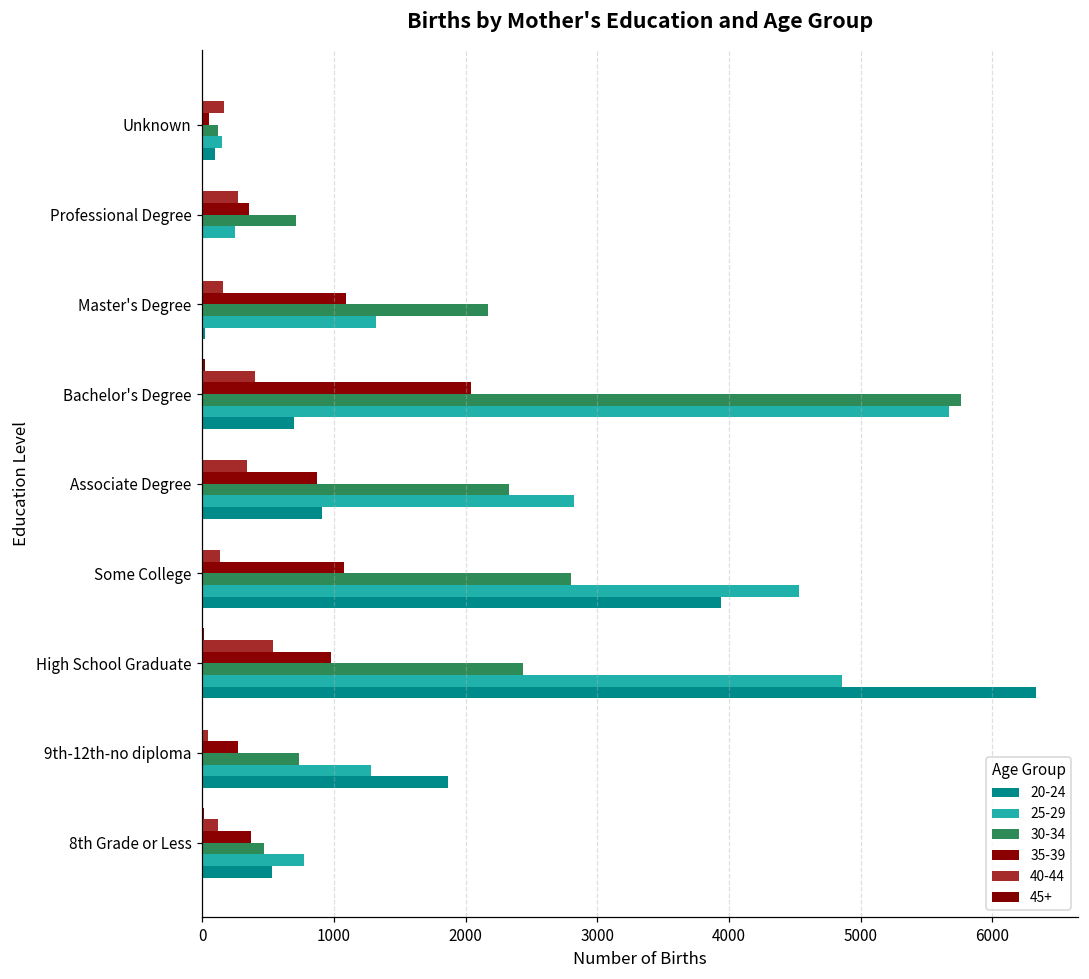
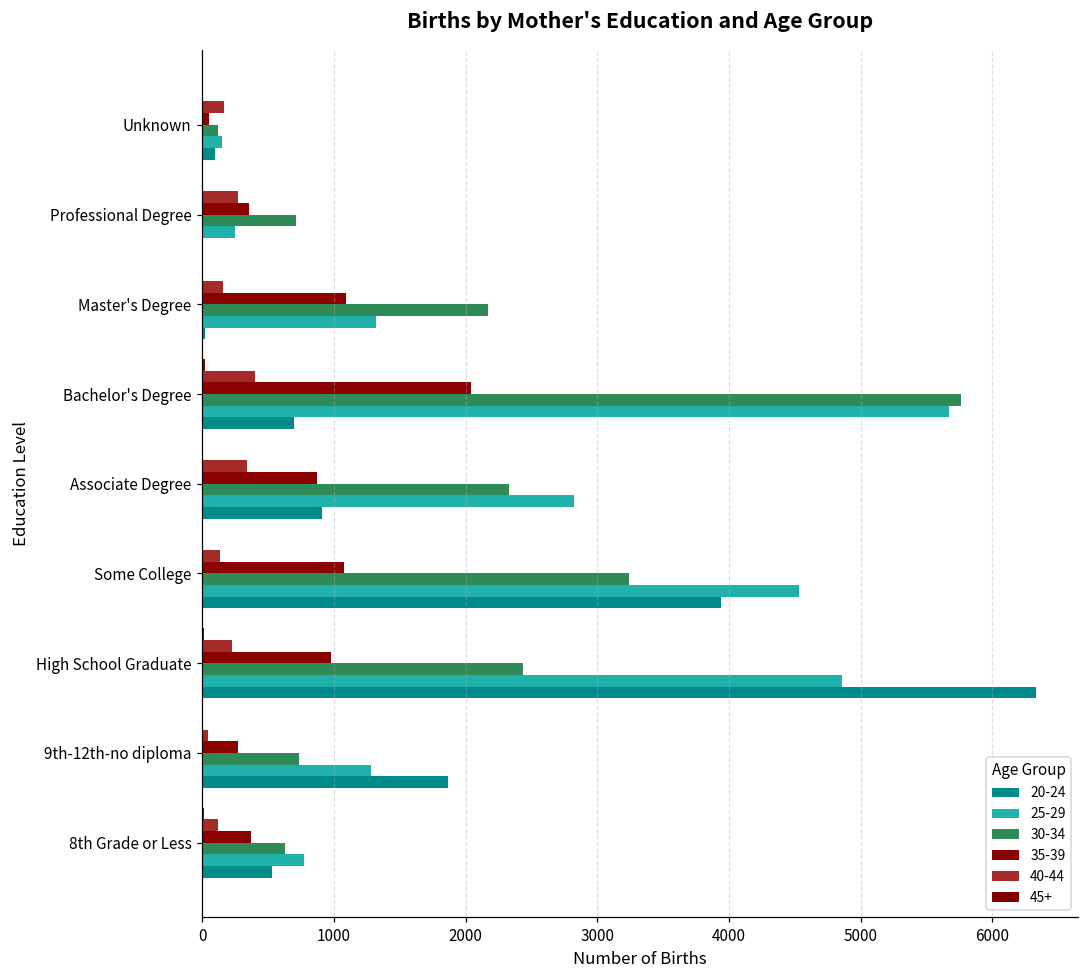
30-34, Some College: 2800 -> 3240
40-44, High School Graduate: 540 -> 230
30-34, 8th Grade or Less: 470 -> 630
